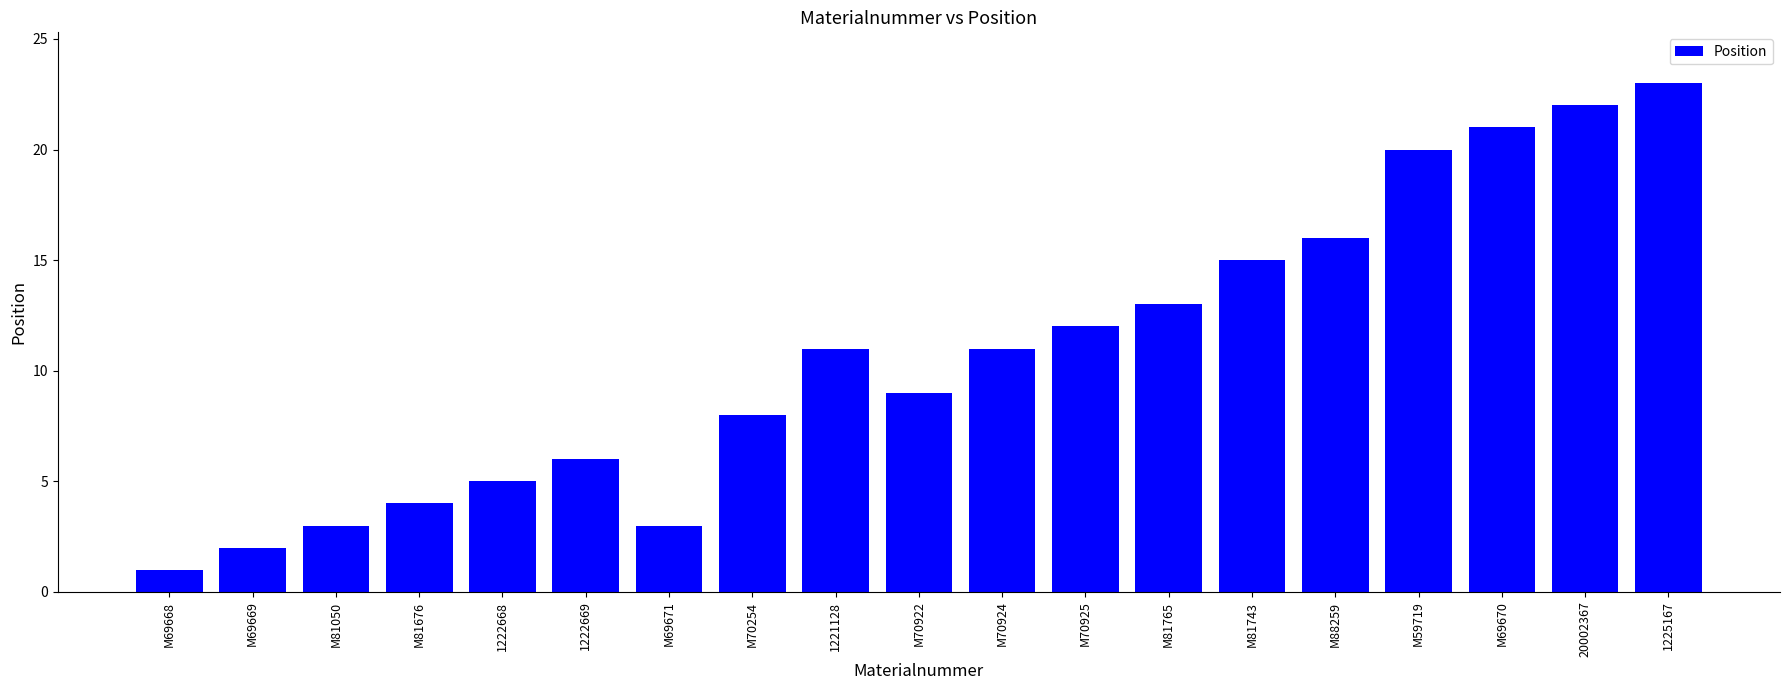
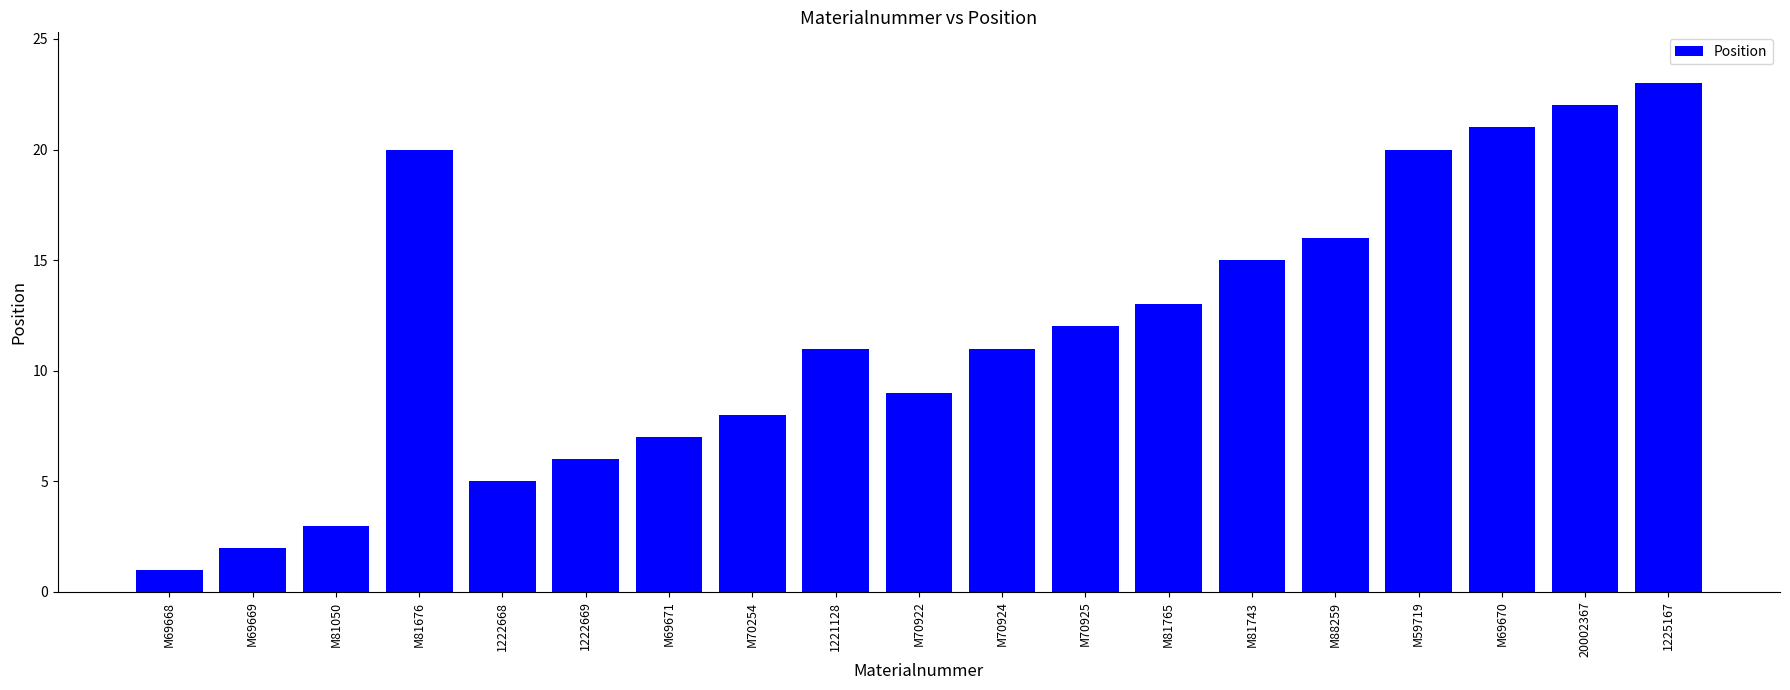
M81676: 4 -> 20
M69671: 3 -> 7
